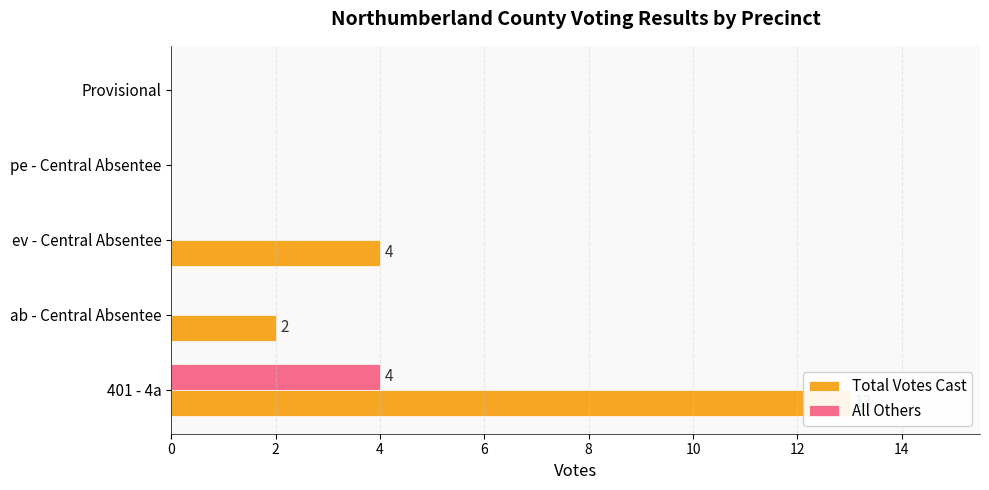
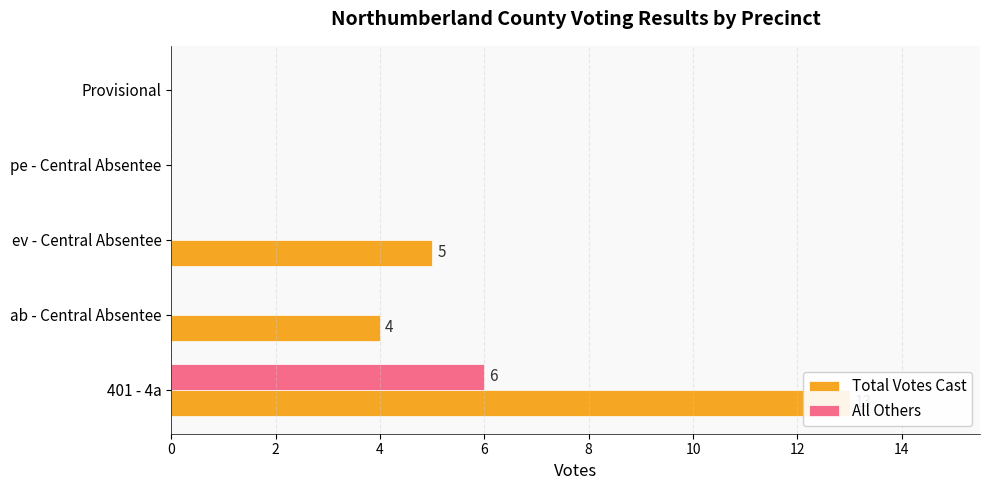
Total Votes Cast, ev - Central Absentee: 4 -> 5
Total Votes Cast, ab - Central Absentee: 2 -> 4
All Others, 401 - 4a: 4 -> 6
